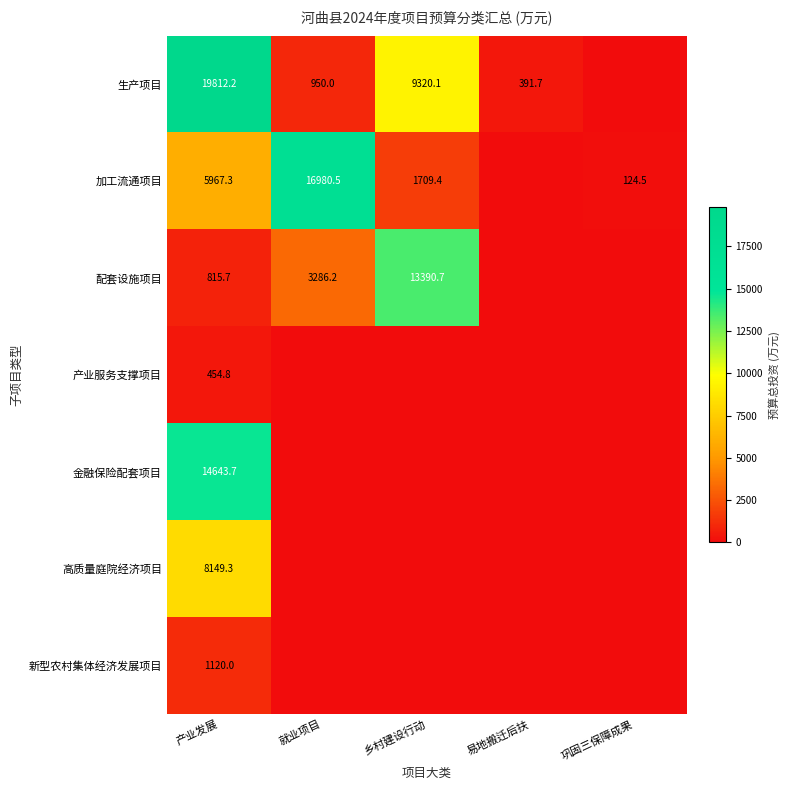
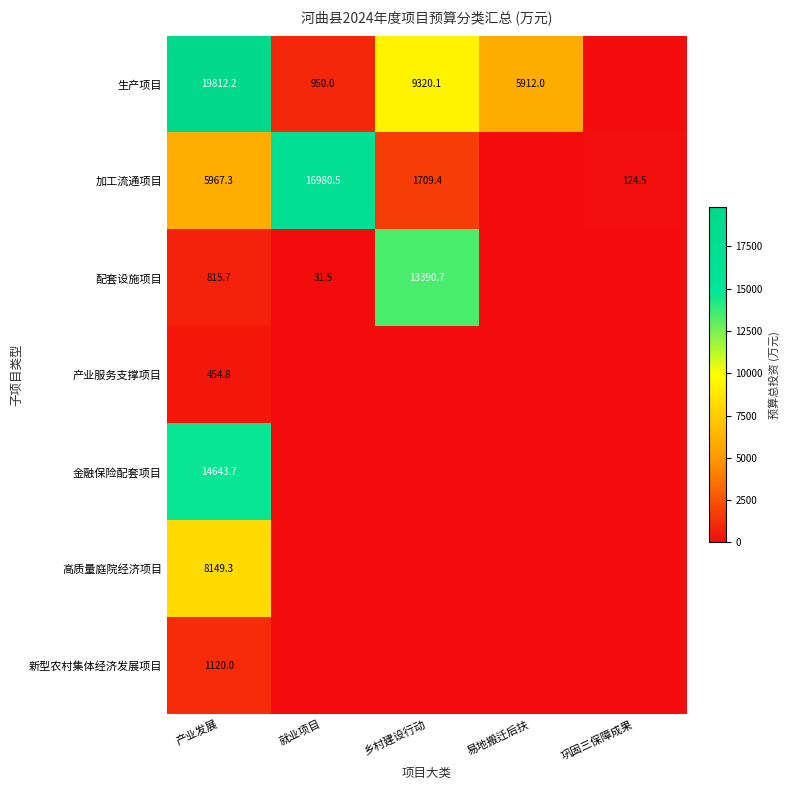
生产项目, 易地搬迁后扶: 391.7 -> 5912.0
配套设施项目, 就业项目: 3286.2 -> 31.5
